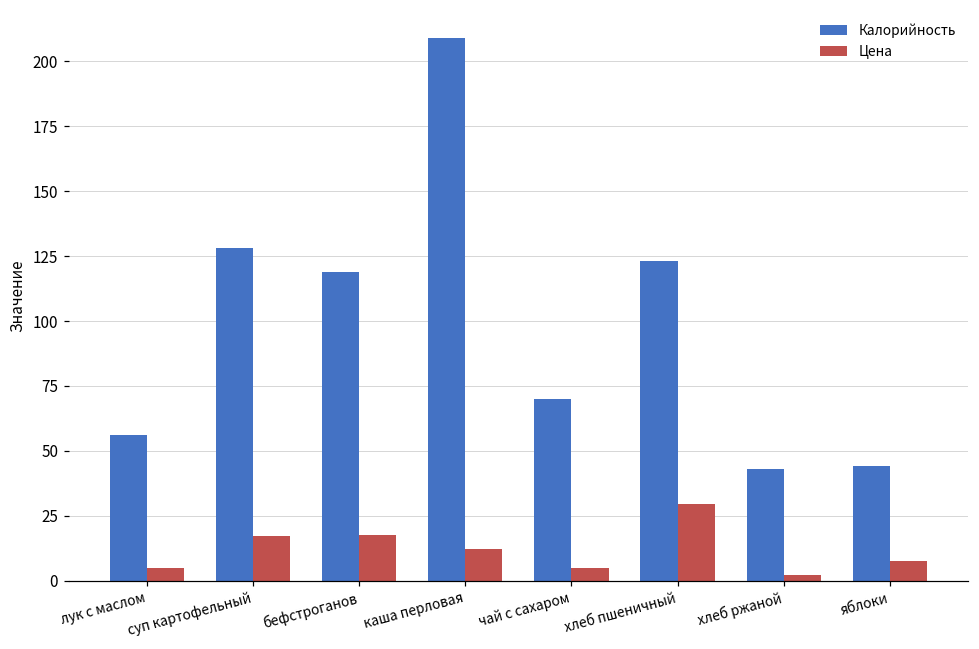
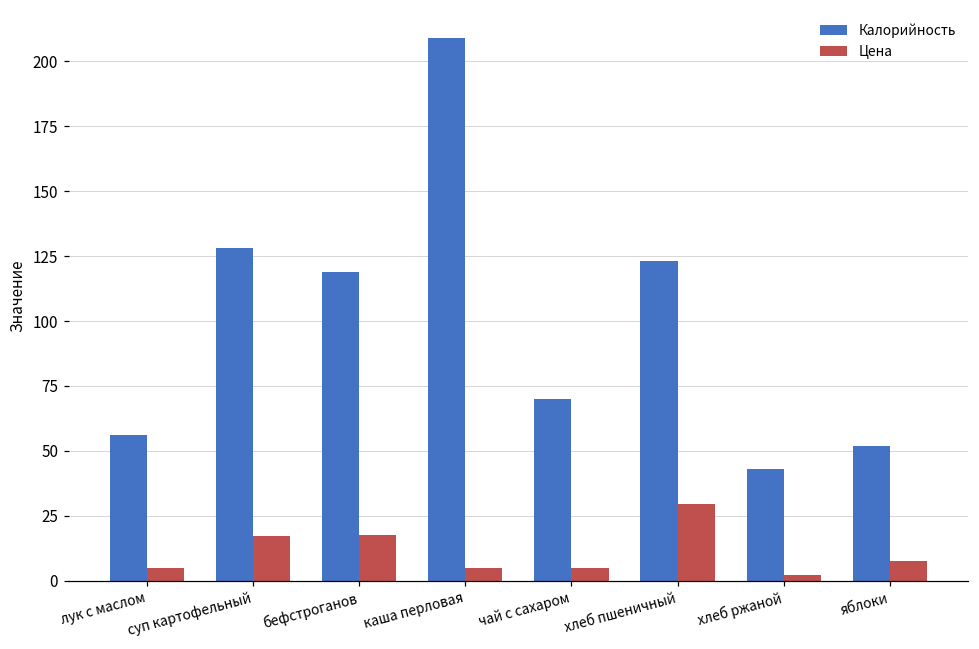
Цена, каша перловая: 12 -> 5
Калорийность, яблоки: 44 -> 52
